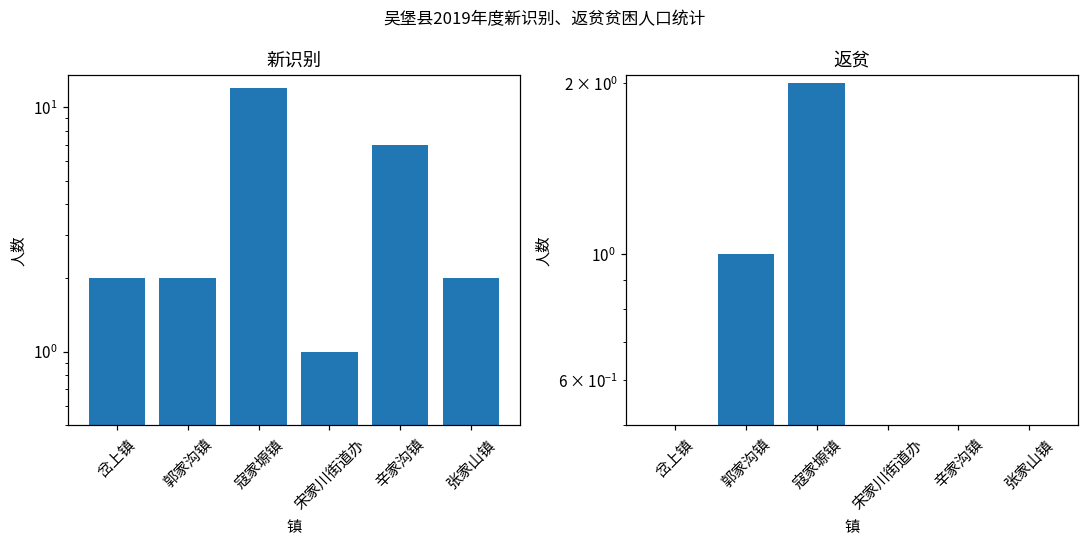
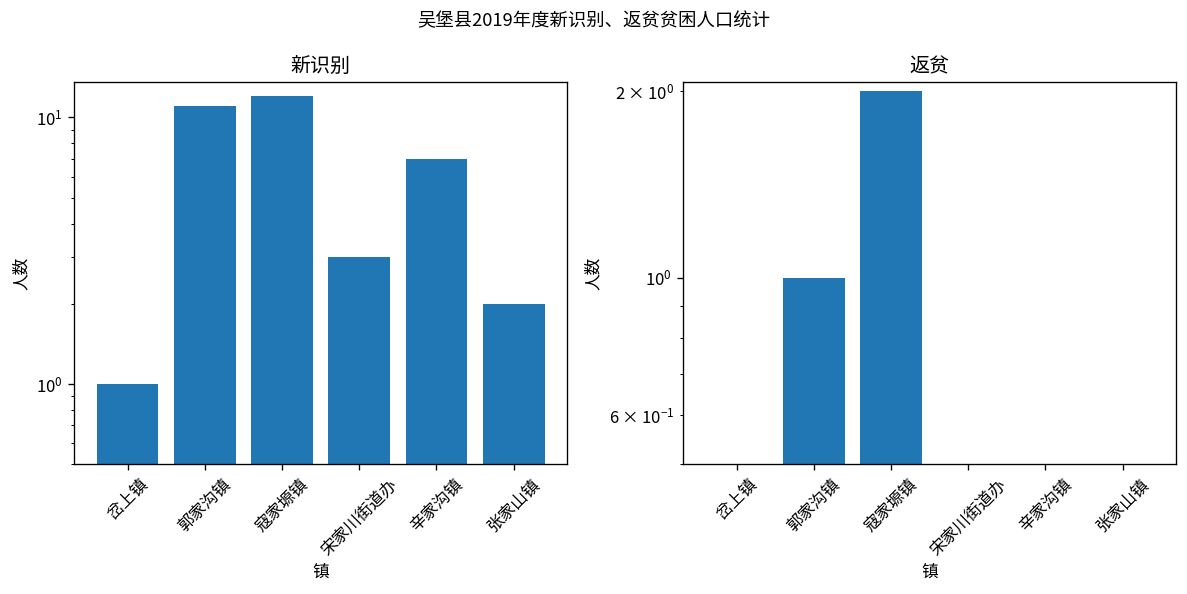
新识别, 岔上镇: 2 -> 1
新识别, 郭家沟镇: 2 -> 11
新识别, 宋家川街道办: 1 -> 3
